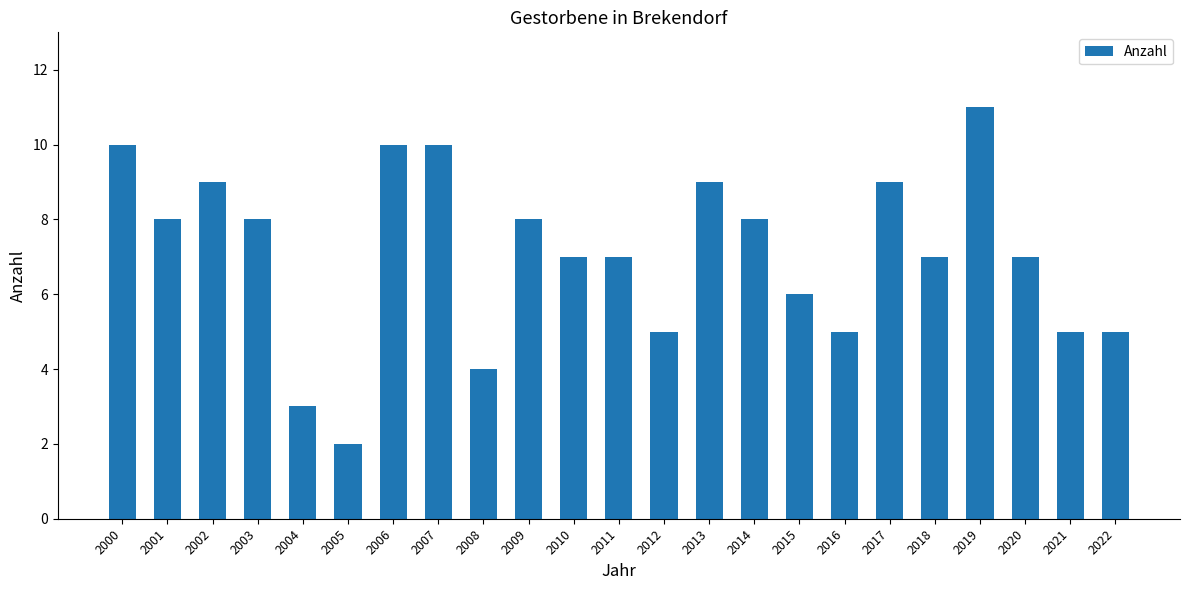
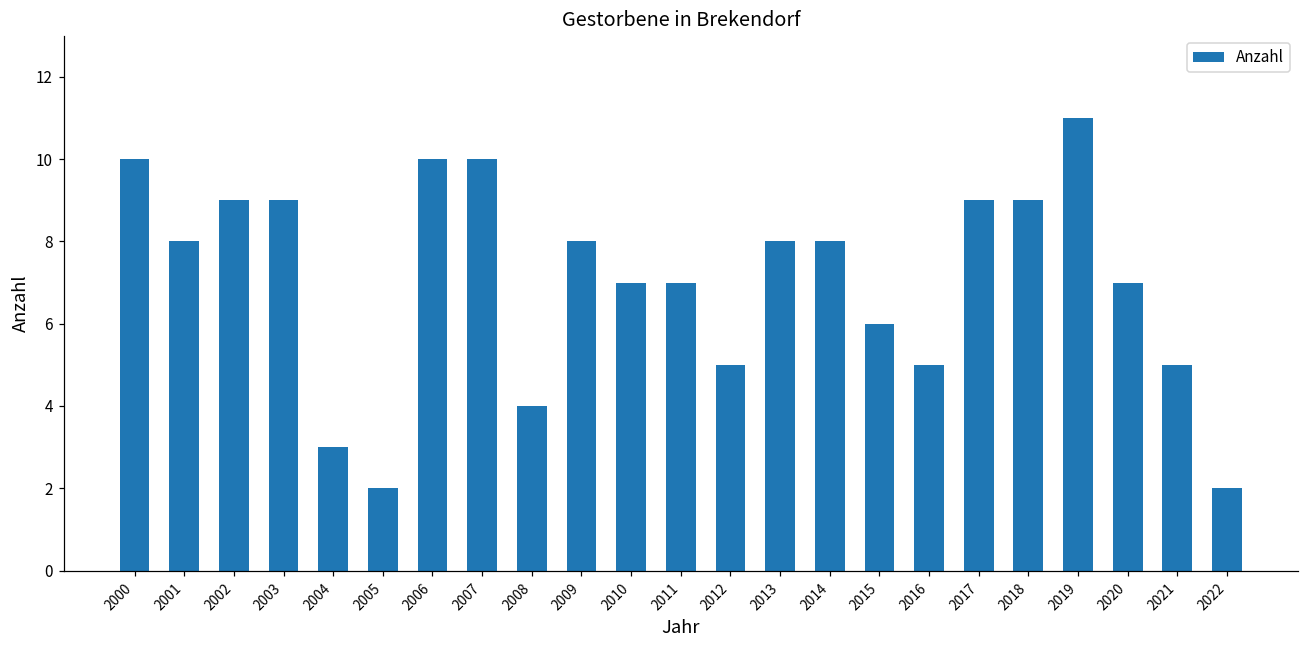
2003: 8 -> 9
2013: 9 -> 8
2018: 7 -> 9
2022: 5 -> 2
